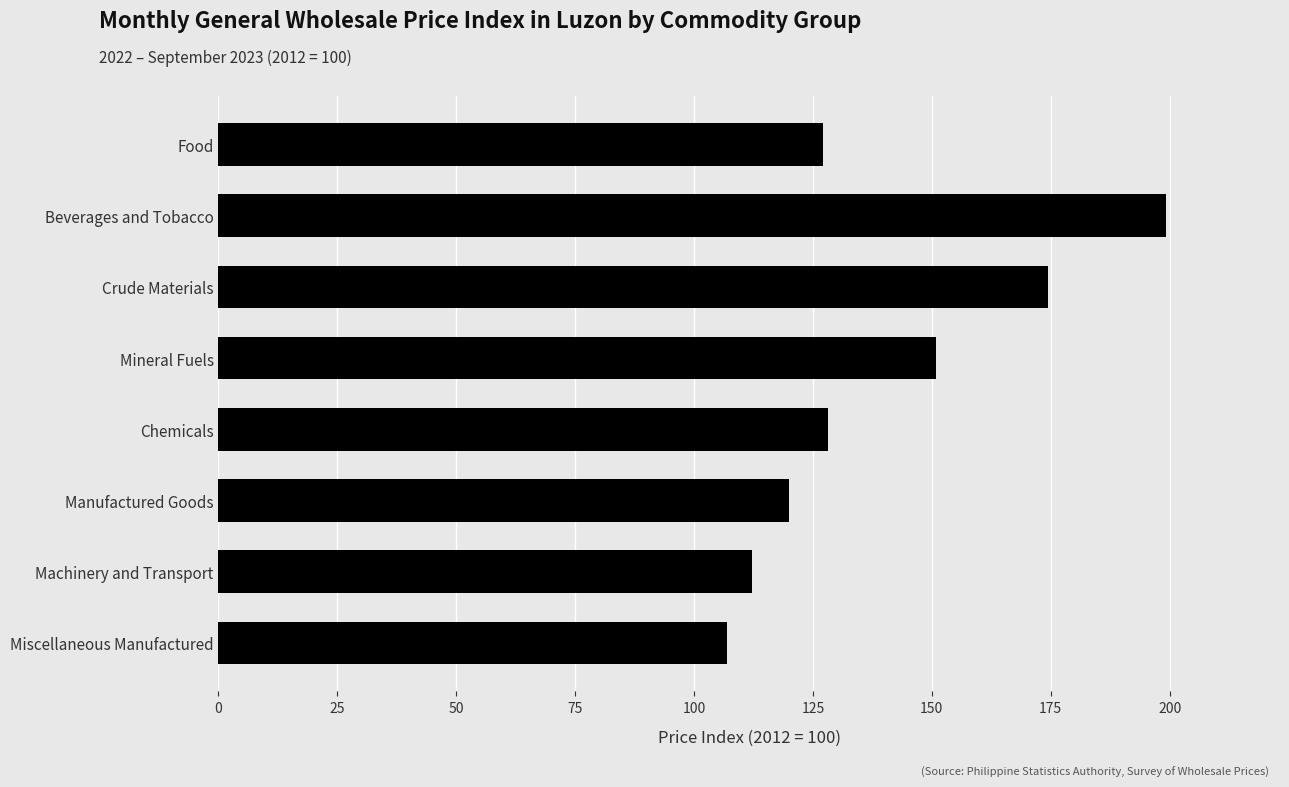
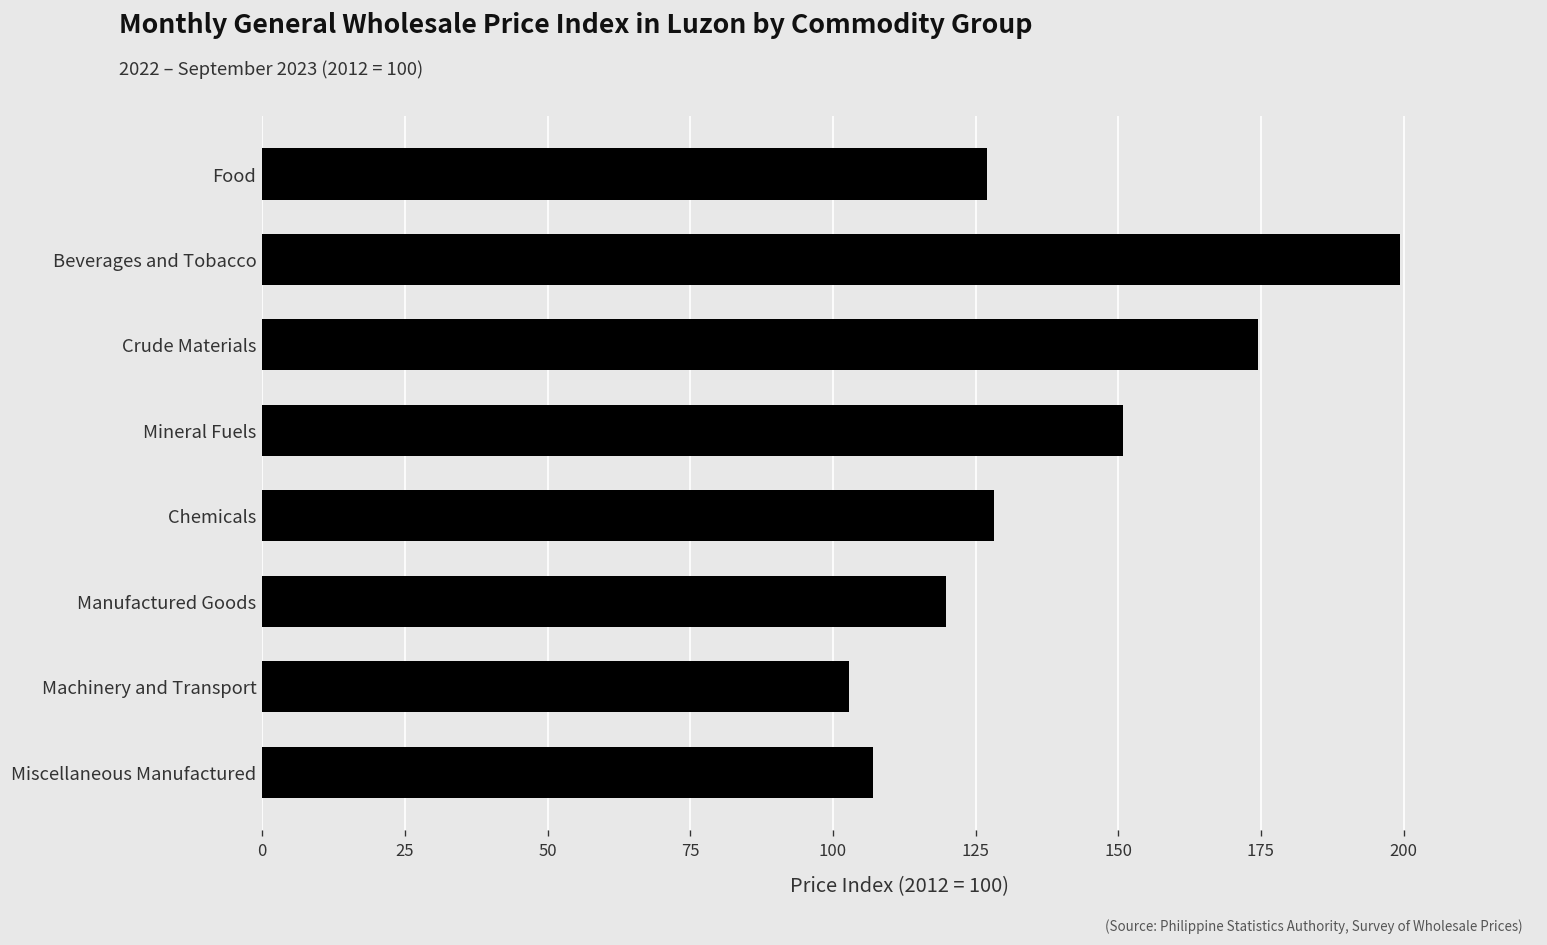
Machinery and Transport: 112 -> 103
